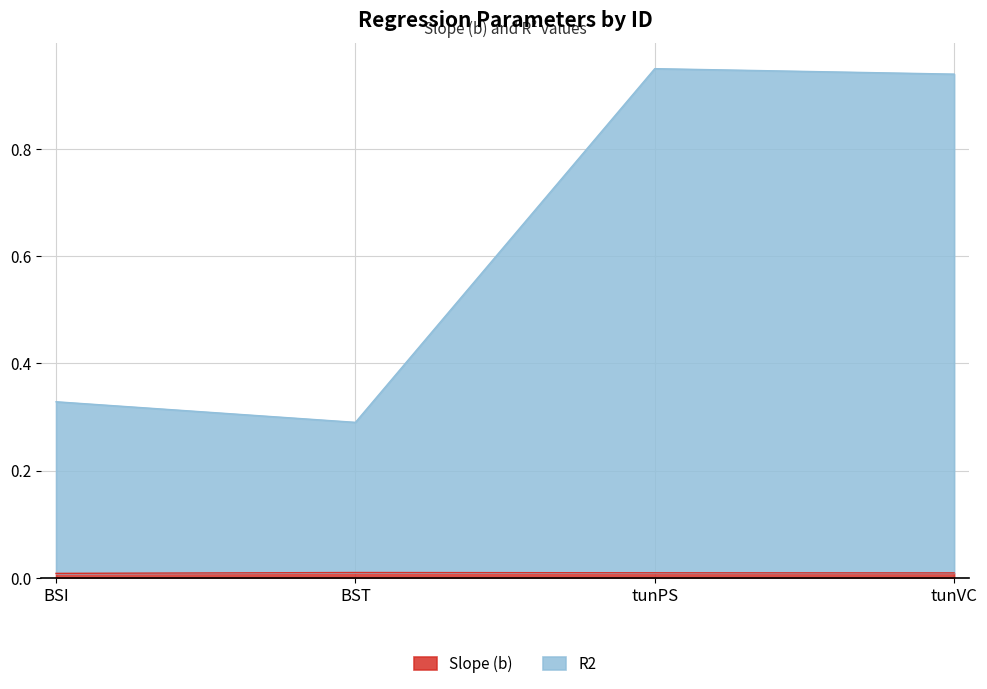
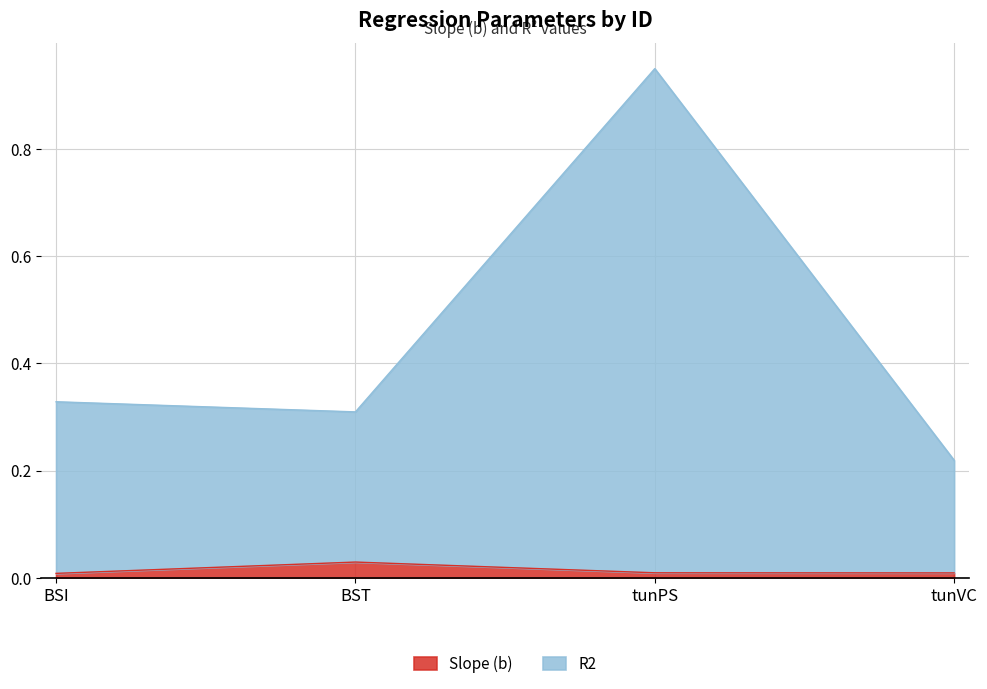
Slope (b), BST: 0.01 -> 0.03
R2, tunVC: 0.93 -> 0.21
